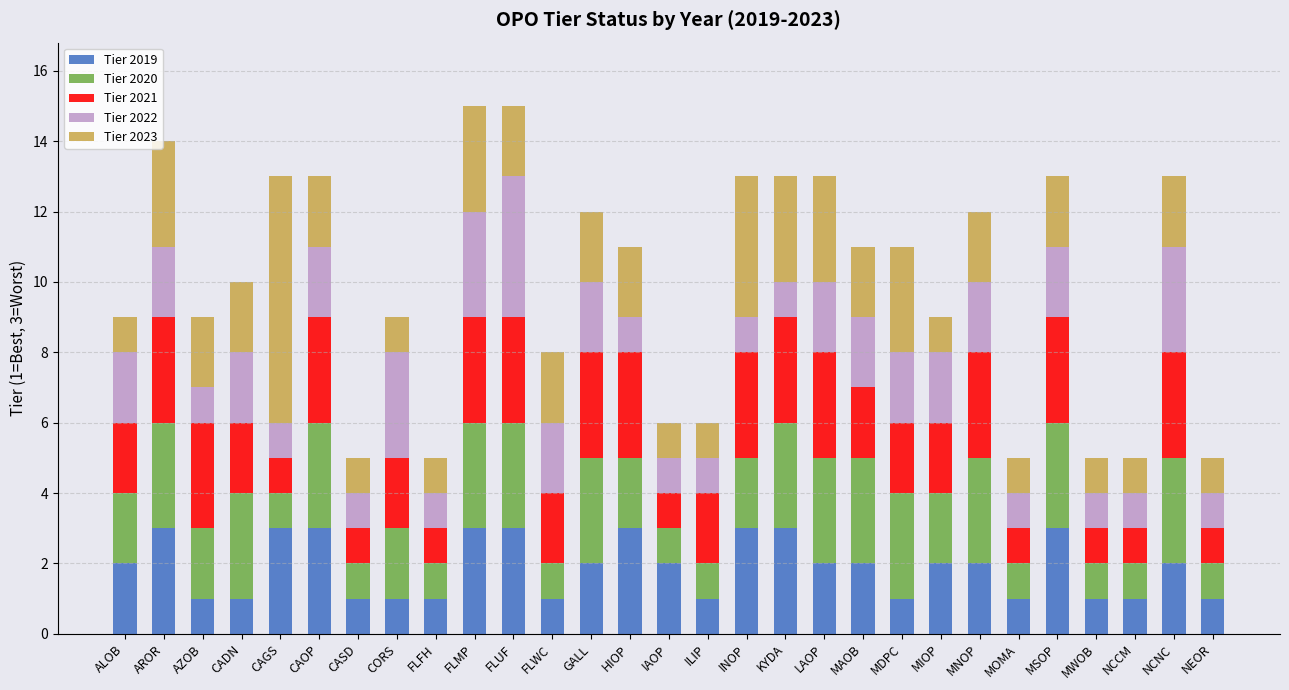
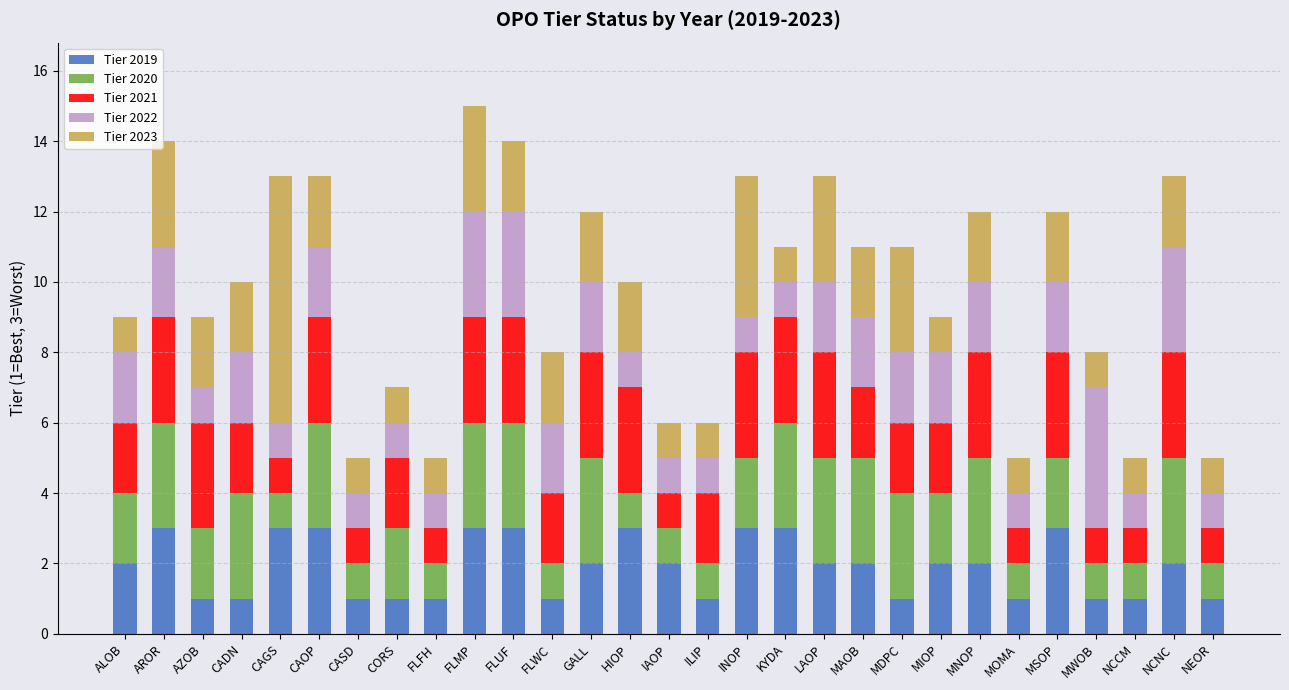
Tier 2022, CORS: 3 -> 1
Tier 2022, FLUF: 4 -> 3
Tier 2020, HIOP: 2 -> 1
Tier 2023, KYDA: 3 -> 1
Tier 2020, MSOP: 3 -> 2
Tier 2022, MWOB: 1 -> 4
